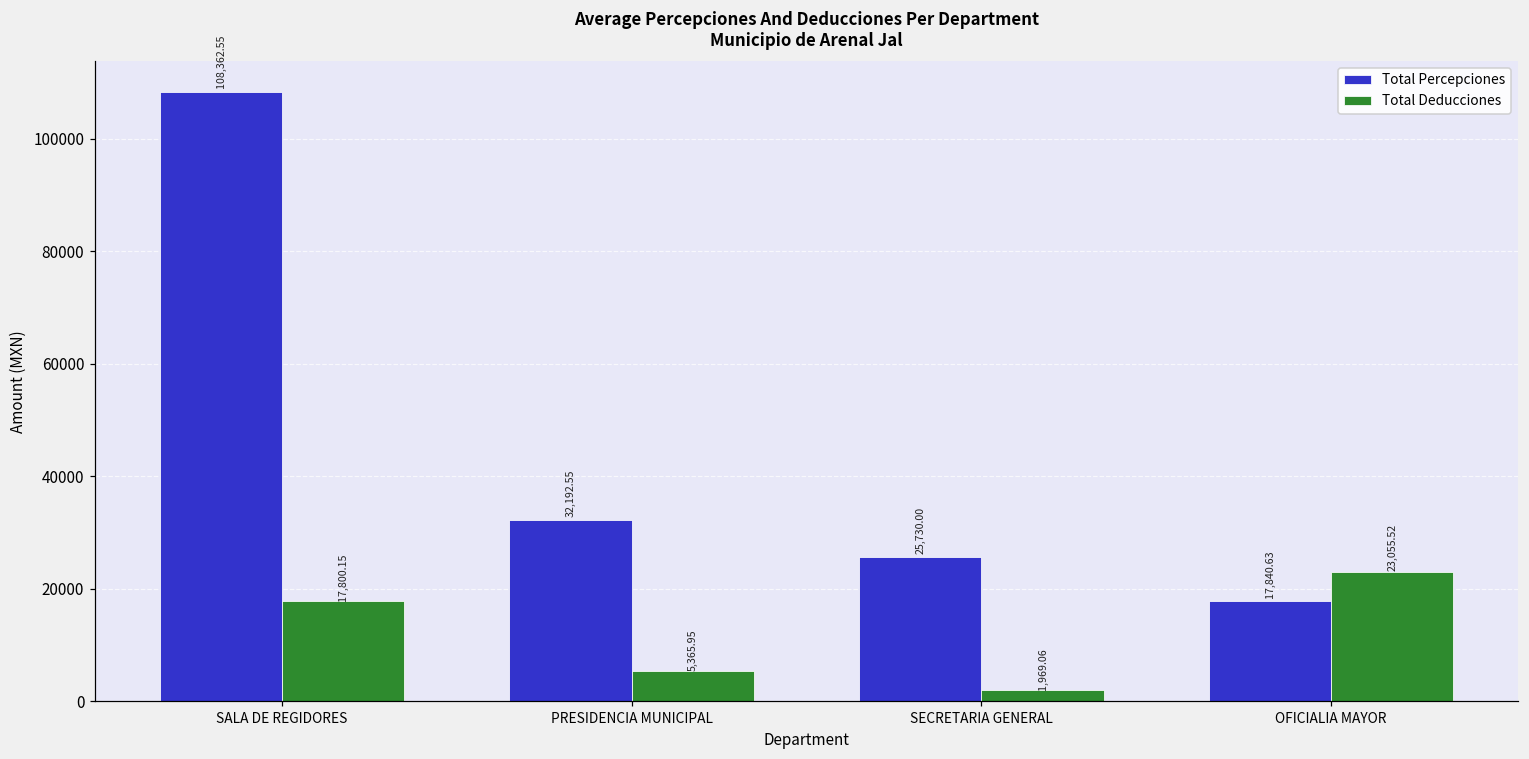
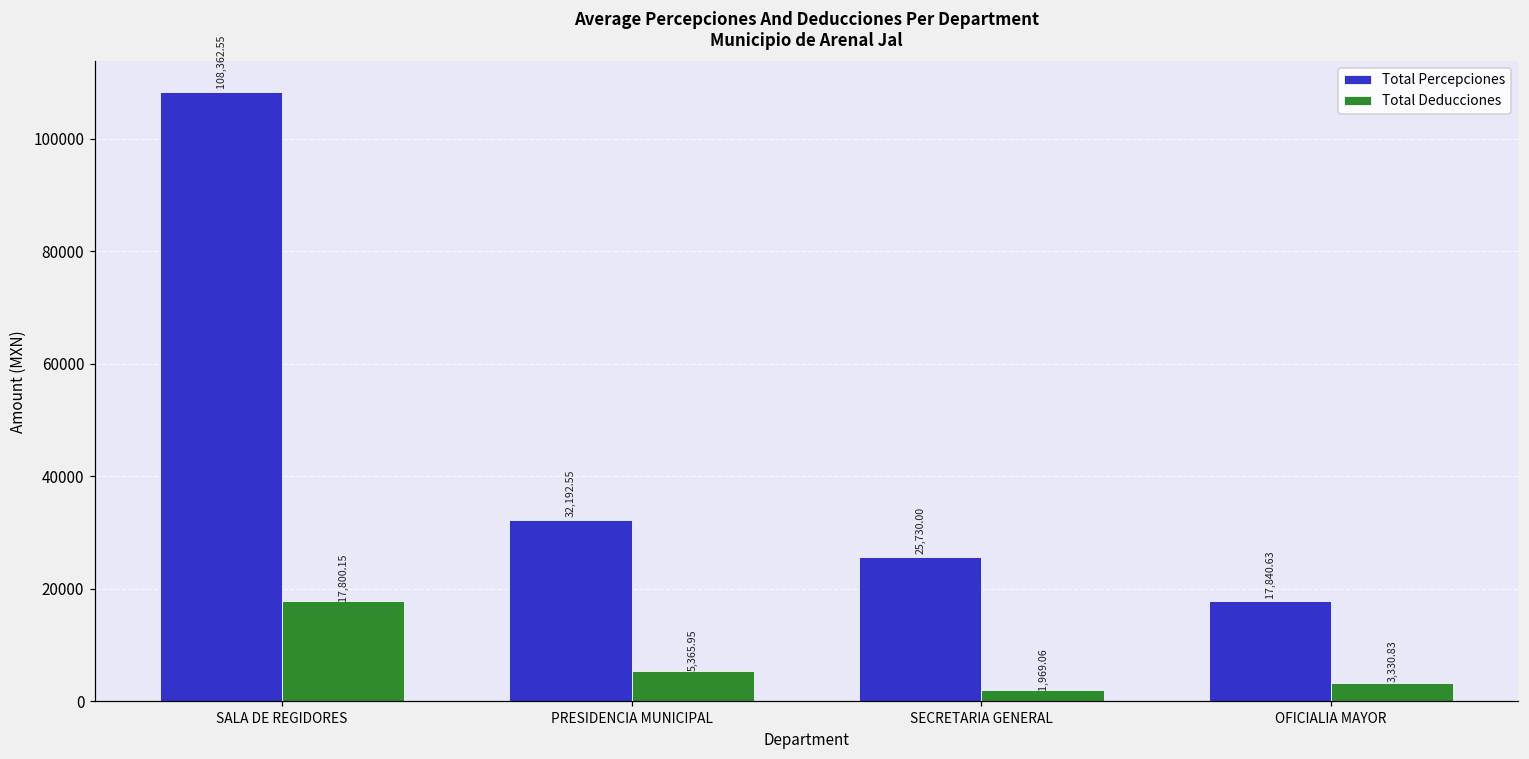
Total Deducciones, OFICIALIA MAYOR: 23,055.52 -> 3,330.83
